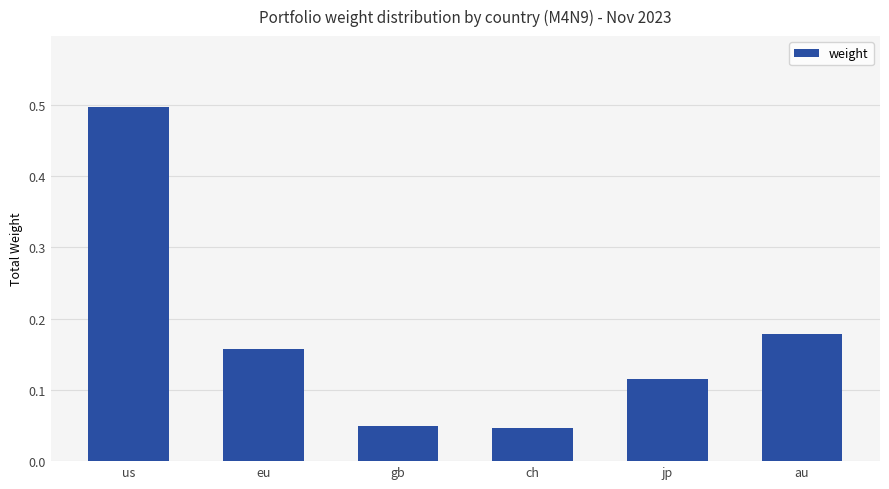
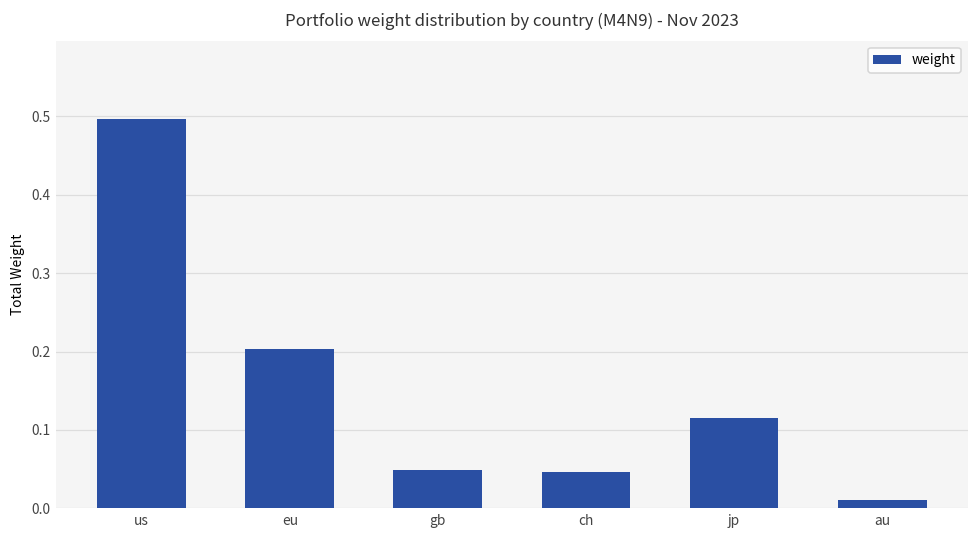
eu: 0.16 -> 0.20
au: 0.18 -> 0.01
